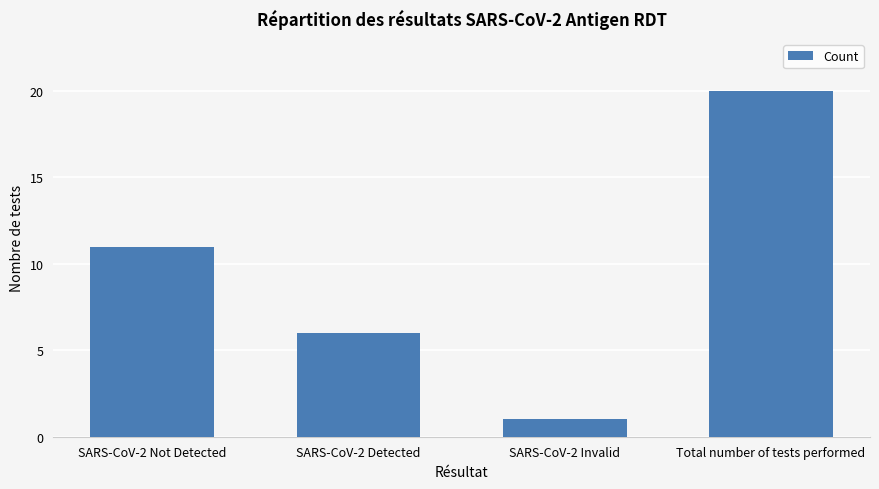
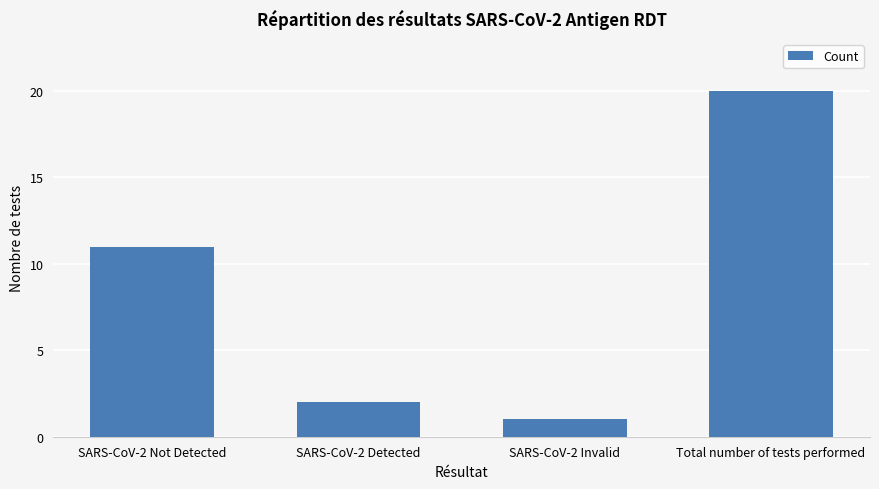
SARS-CoV-2 Detected: 6 -> 2
